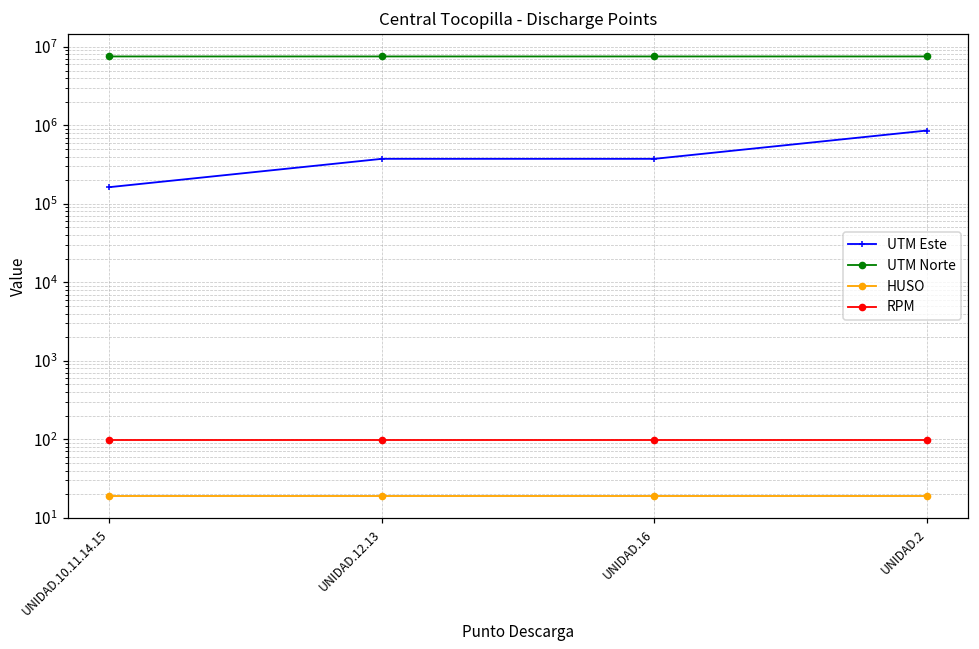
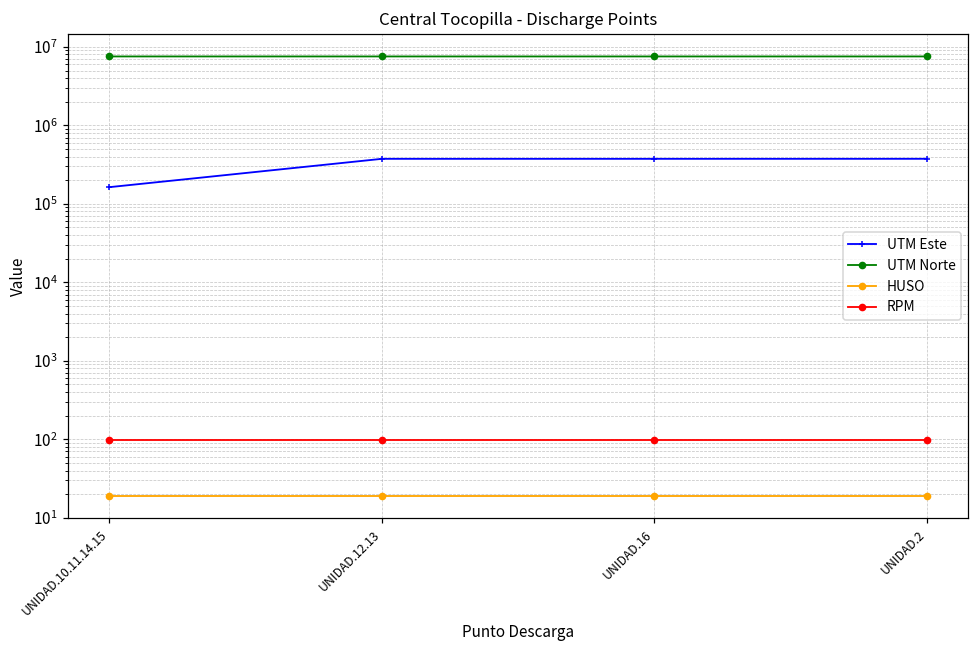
UTM Este, UNIDAD.2: 900000 -> 400000
